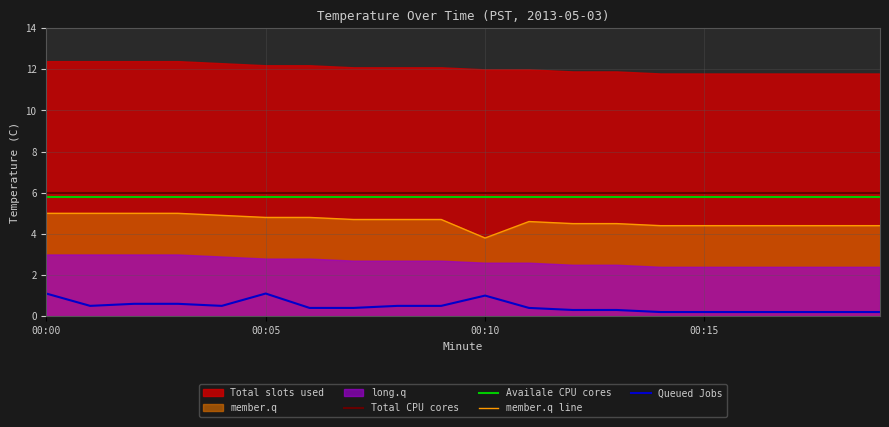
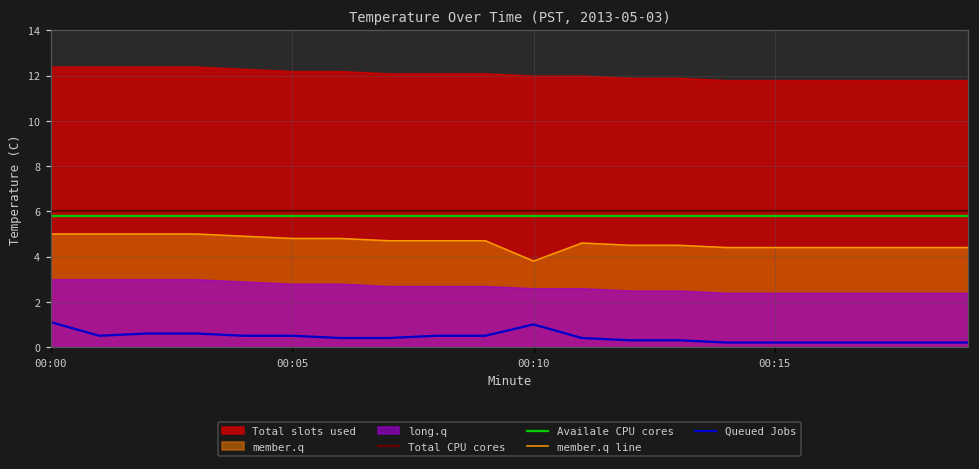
Queued Jobs, 00:05: 1.1 -> 0.5
